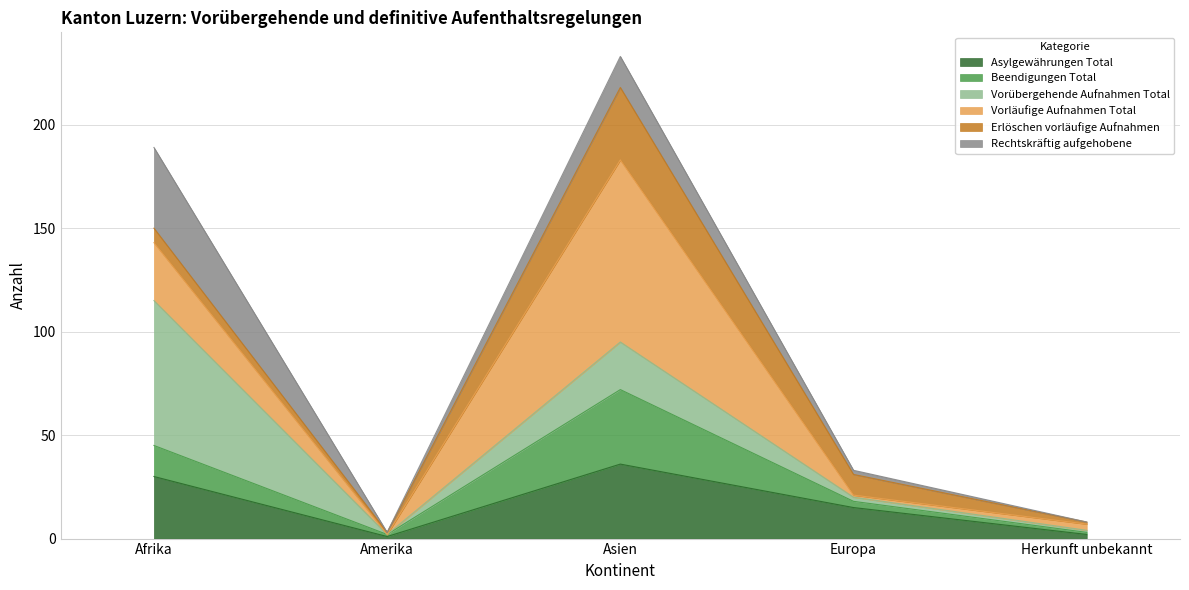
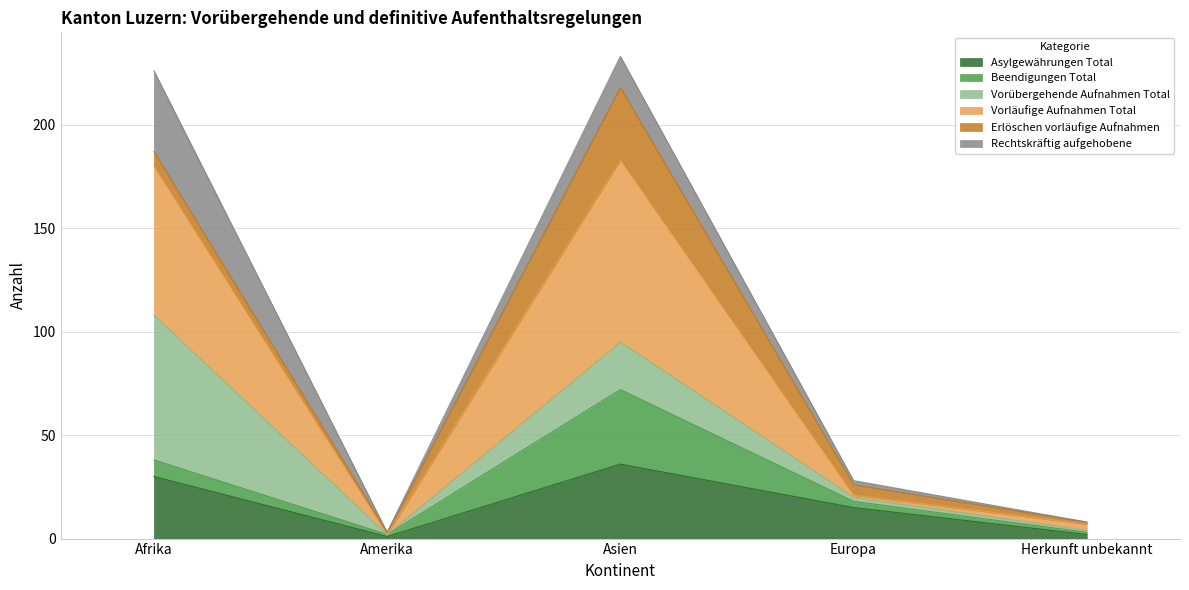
Beendigungen Total, Afrika: 15 -> 8
Vorläufige Aufnahmen Total, Afrika: 28 -> 72
Erlöschen vorläufige Aufnahmen, Europa: 10 -> 5
